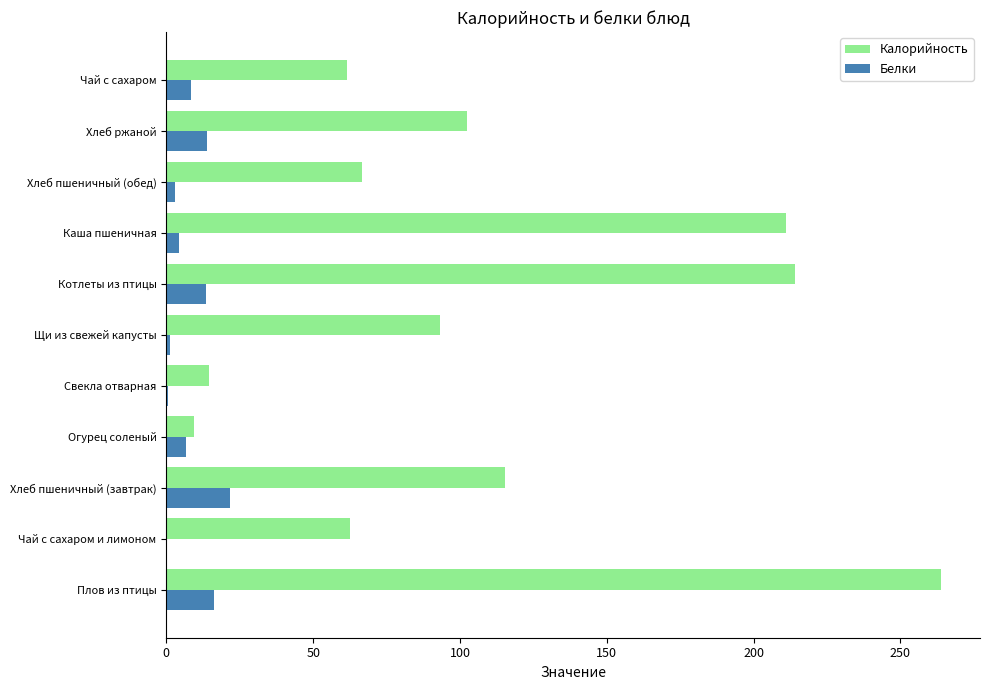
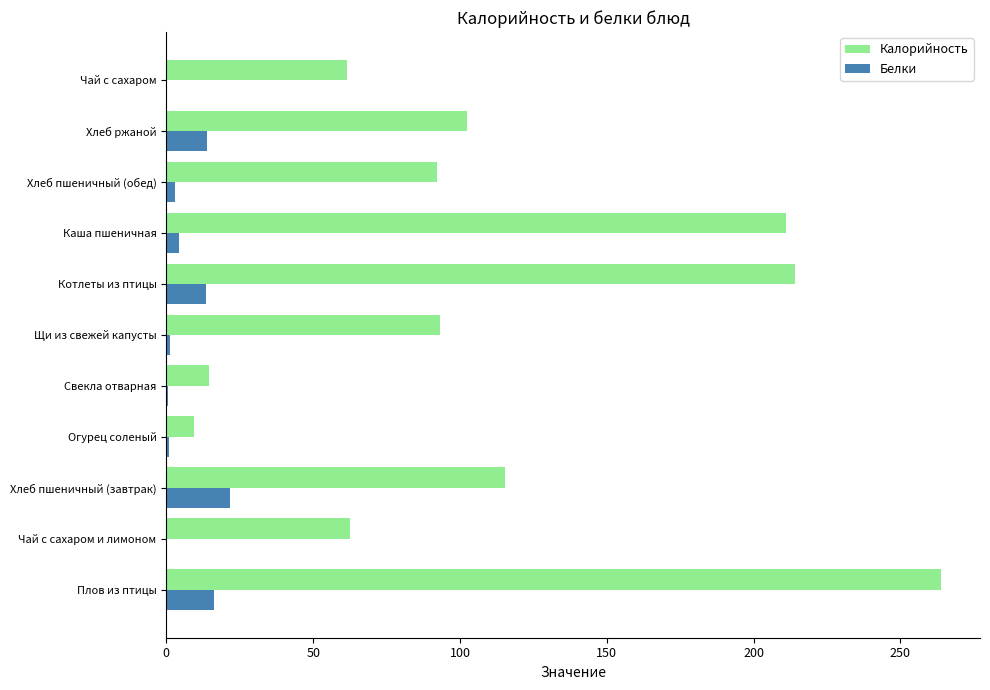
Белки, Чай с сахаром: 9 -> 0
Калорийность, Хлеб пшеничный (обед): 67 -> 92
Белки, Огурец соленый: 7 -> 1
